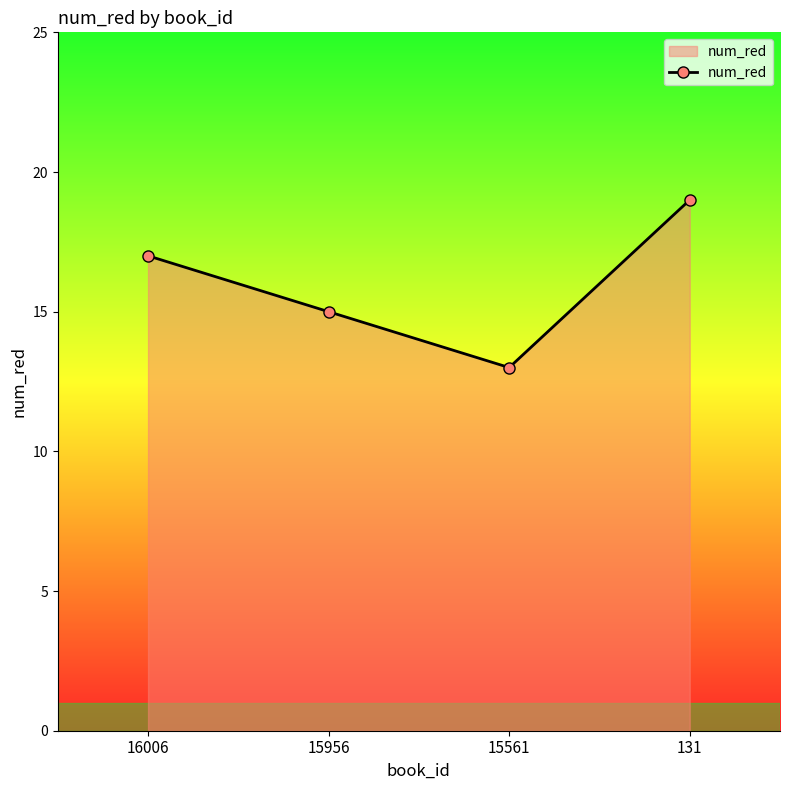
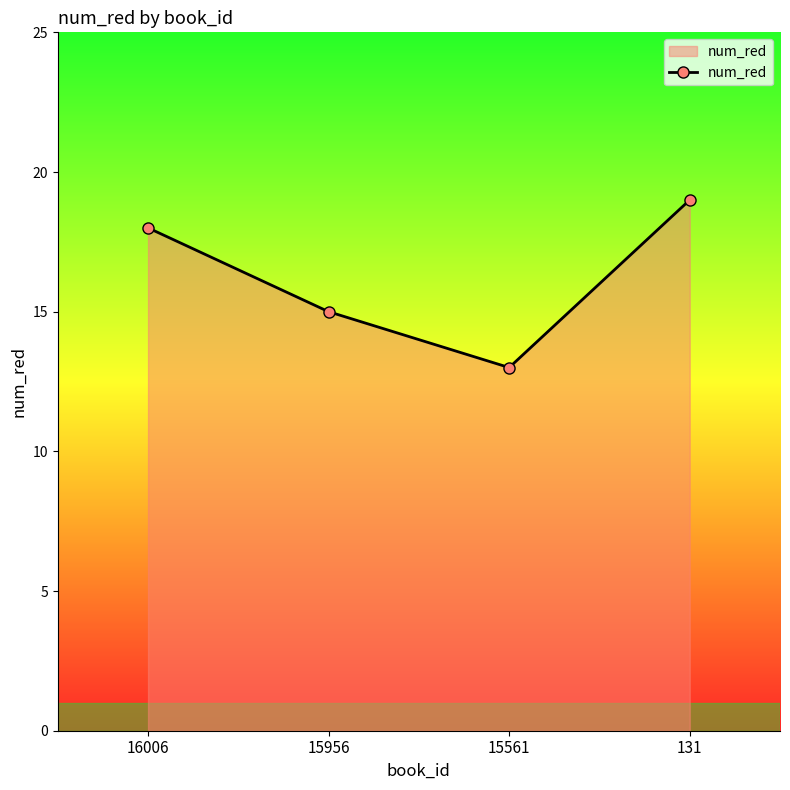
16006: 17 -> 18
